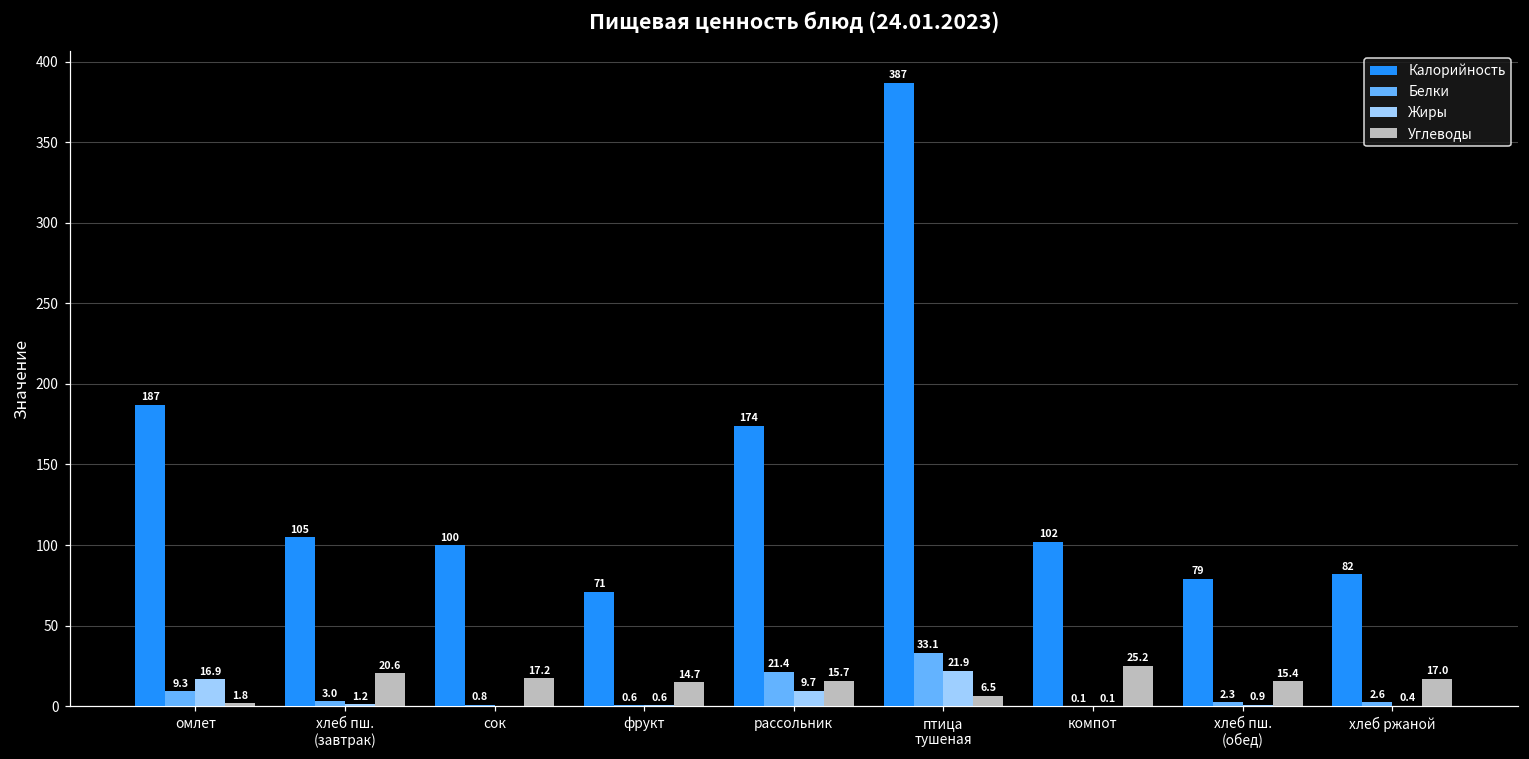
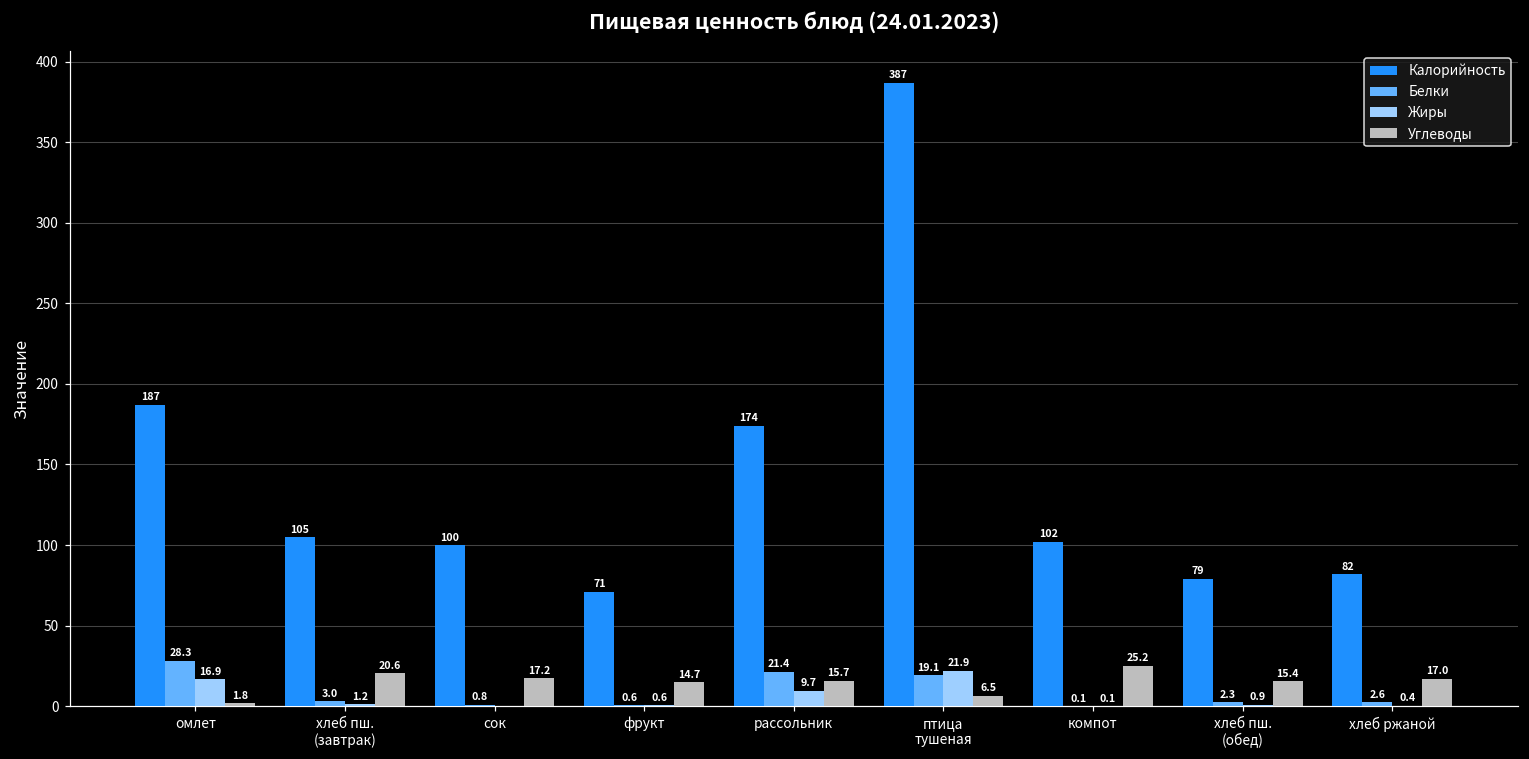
Белки, омлет: 9.3 -> 28.3
Белки, птица тушеная: 33.1 -> 19.1
